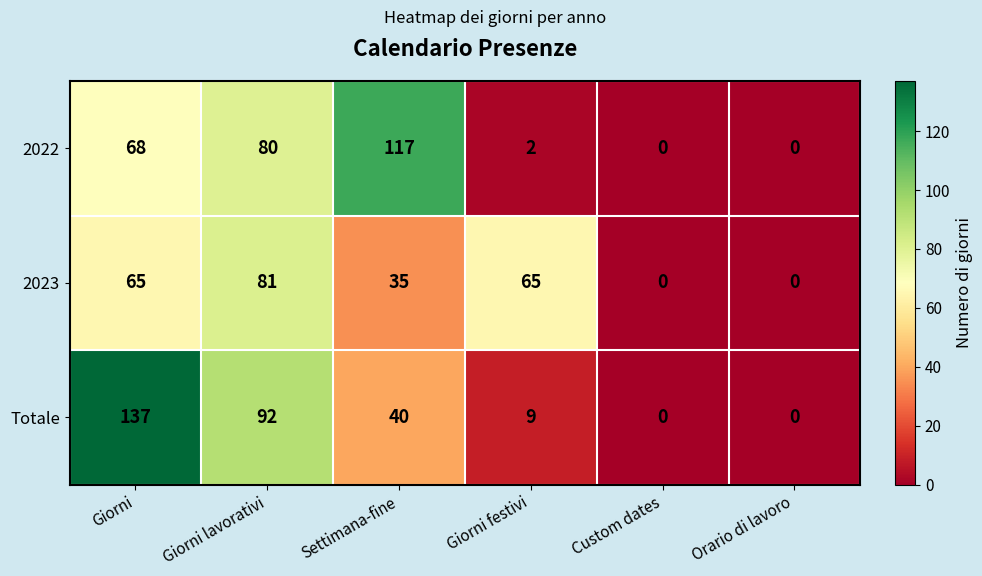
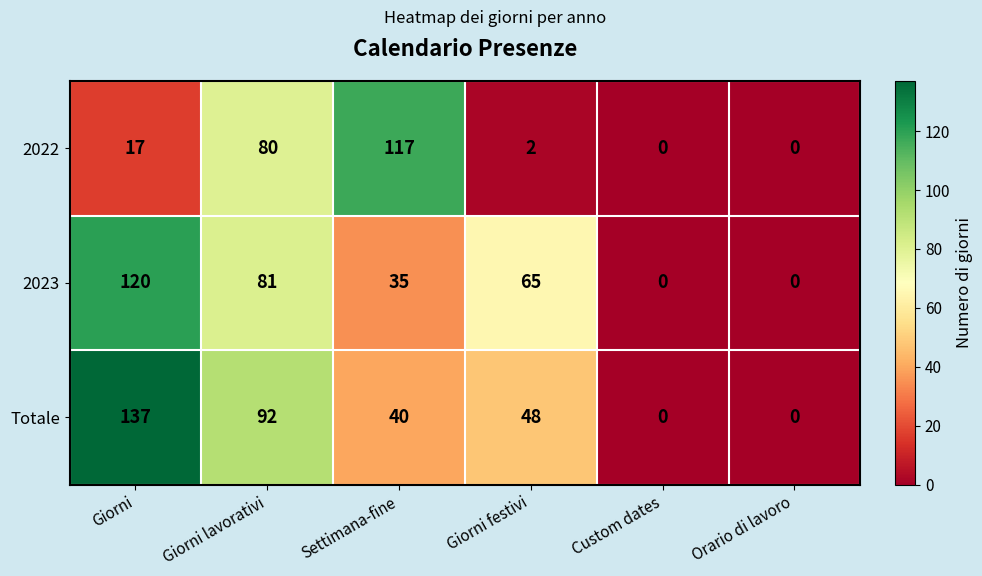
2022, Giorni: 68 -> 17
2023, Giorni: 65 -> 120
Totale, Giorni festivi: 9 -> 48
